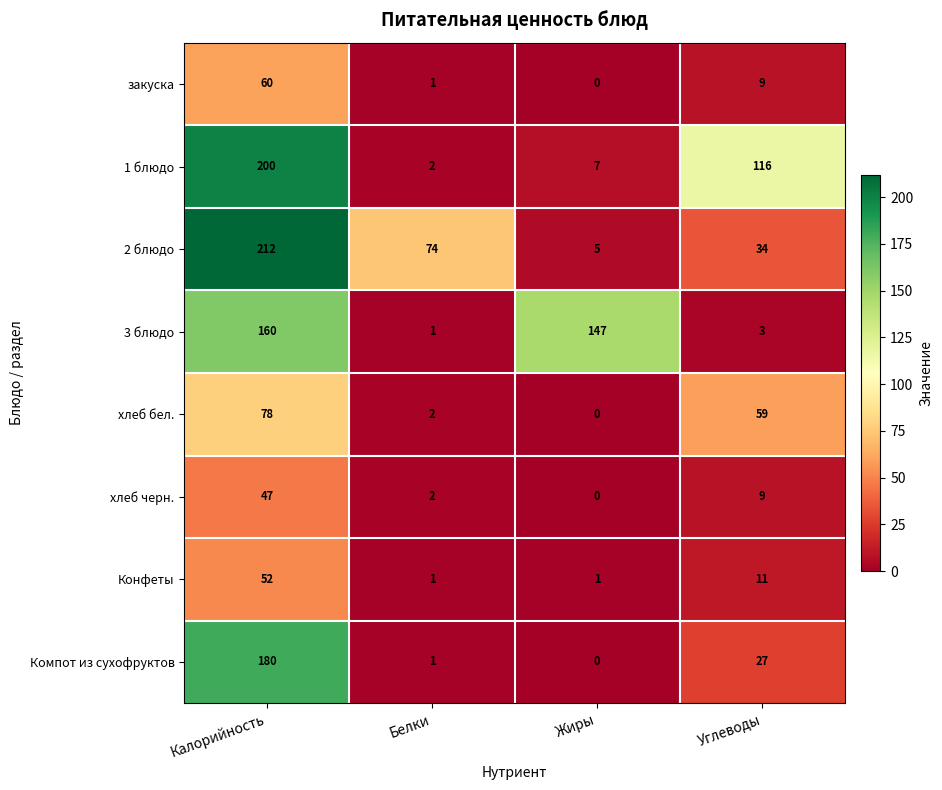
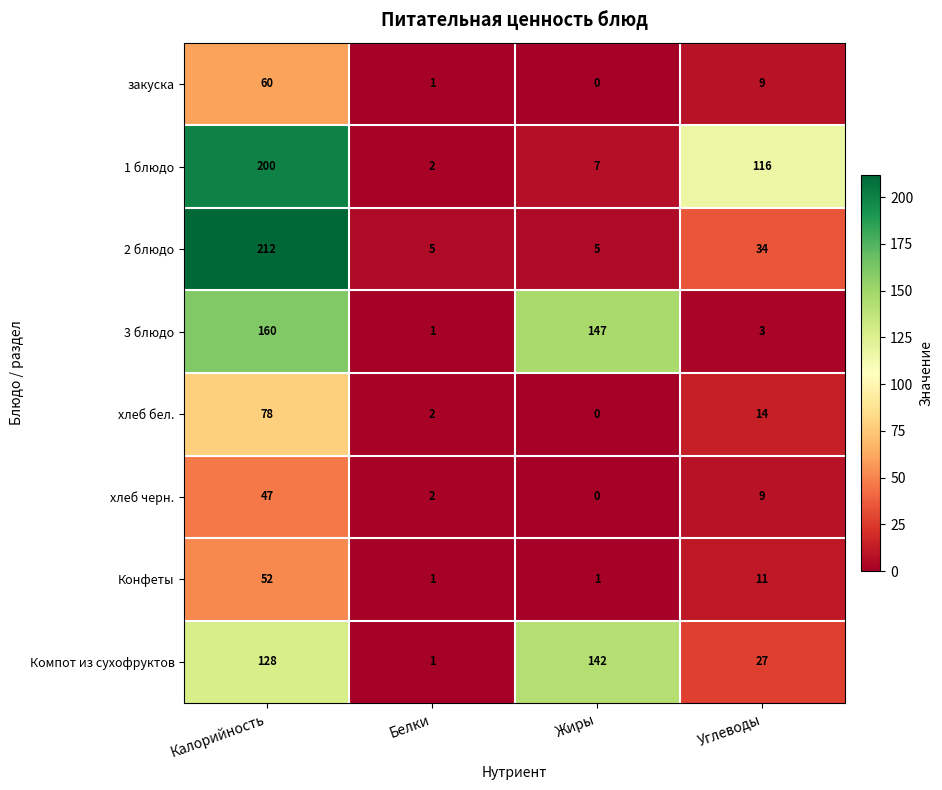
2 блюдо, Белки: 74 -> 5
хлеб бел., Углеводы: 59 -> 14
Компот из сухофруктов, Калорийность: 180 -> 128
Компот из сухофруктов, Жиры: 0 -> 142
